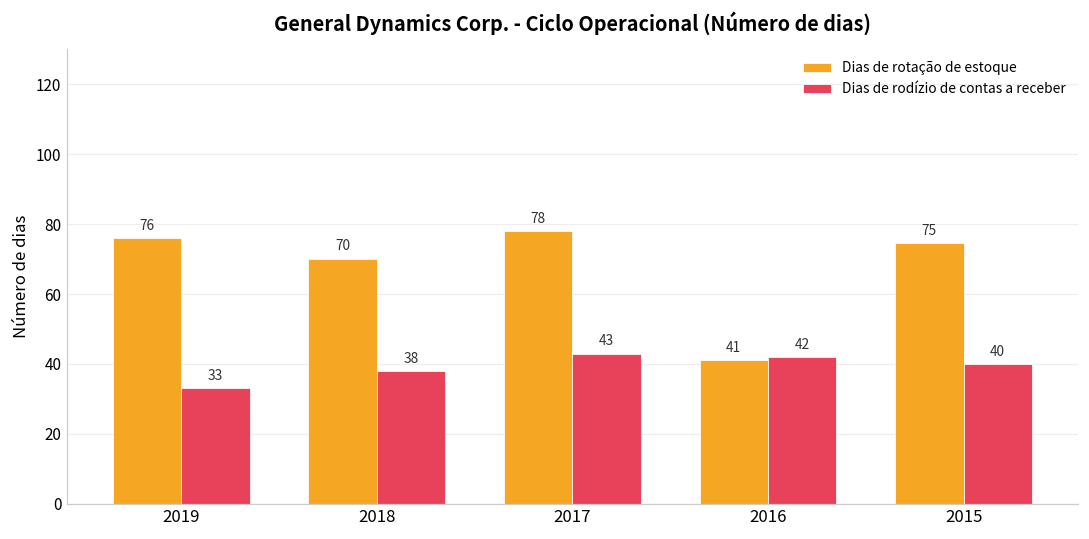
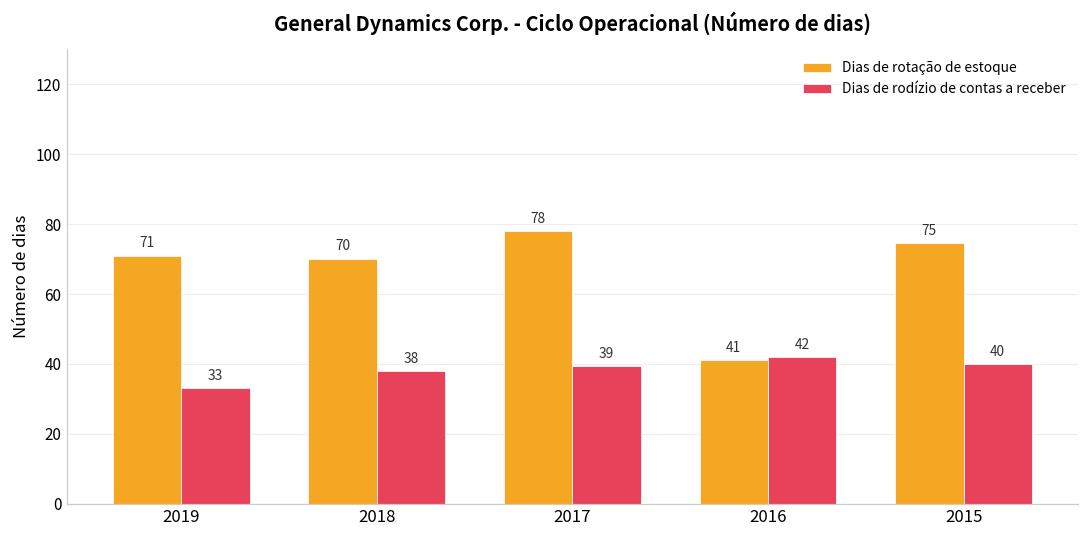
Dias de rotação de estoque, 2019: 76 -> 71
Dias de rodízio de contas a receber, 2017: 43 -> 39
